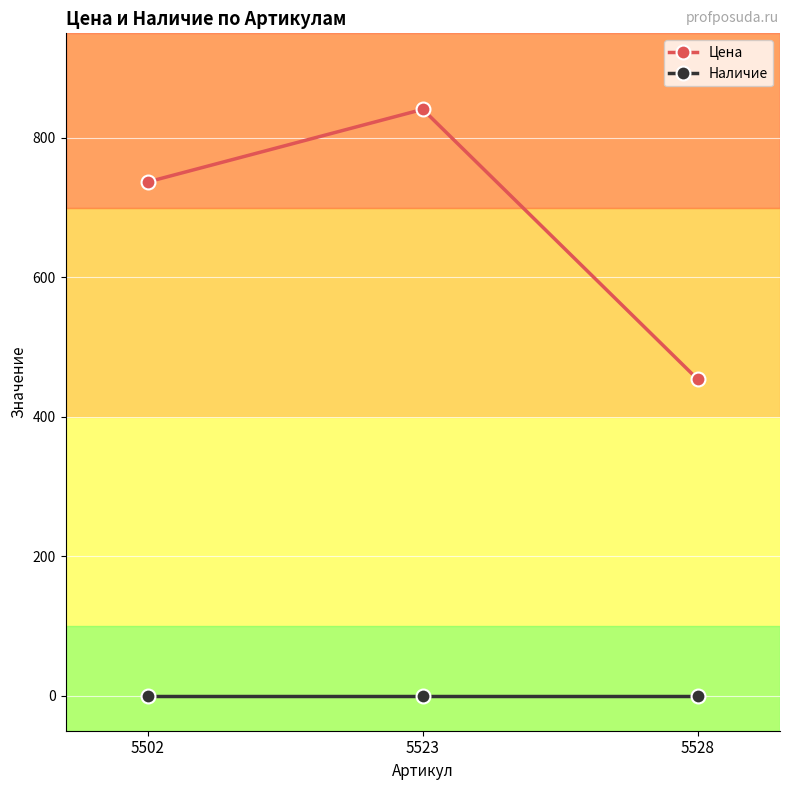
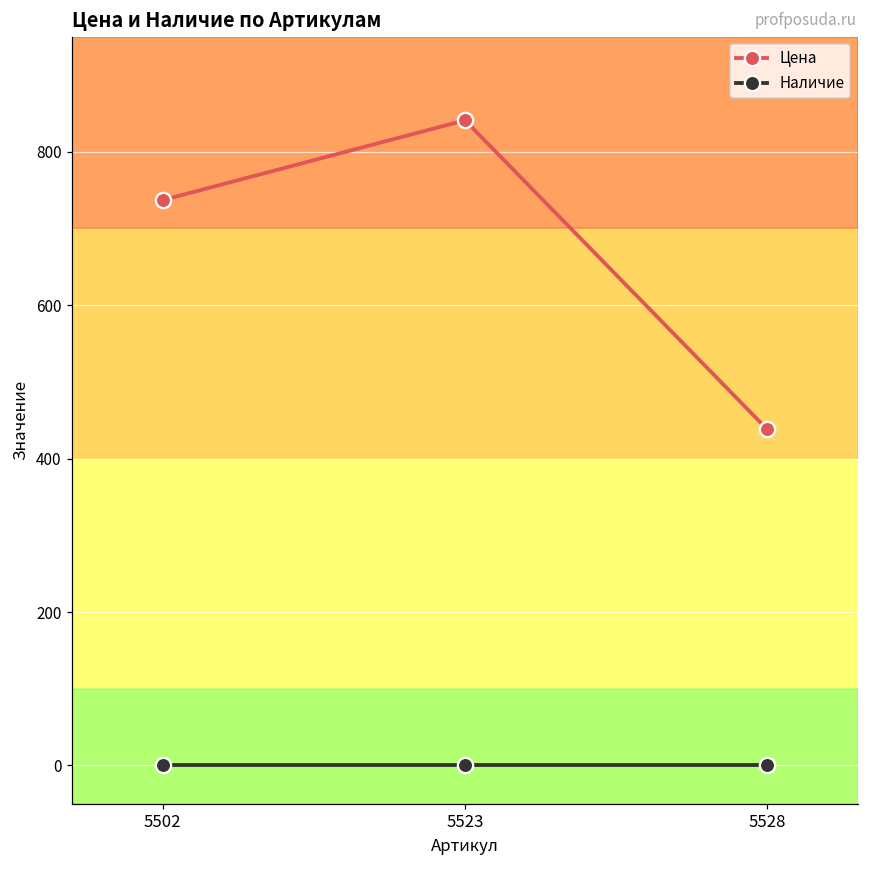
Цена, 5528: 450 -> 440
